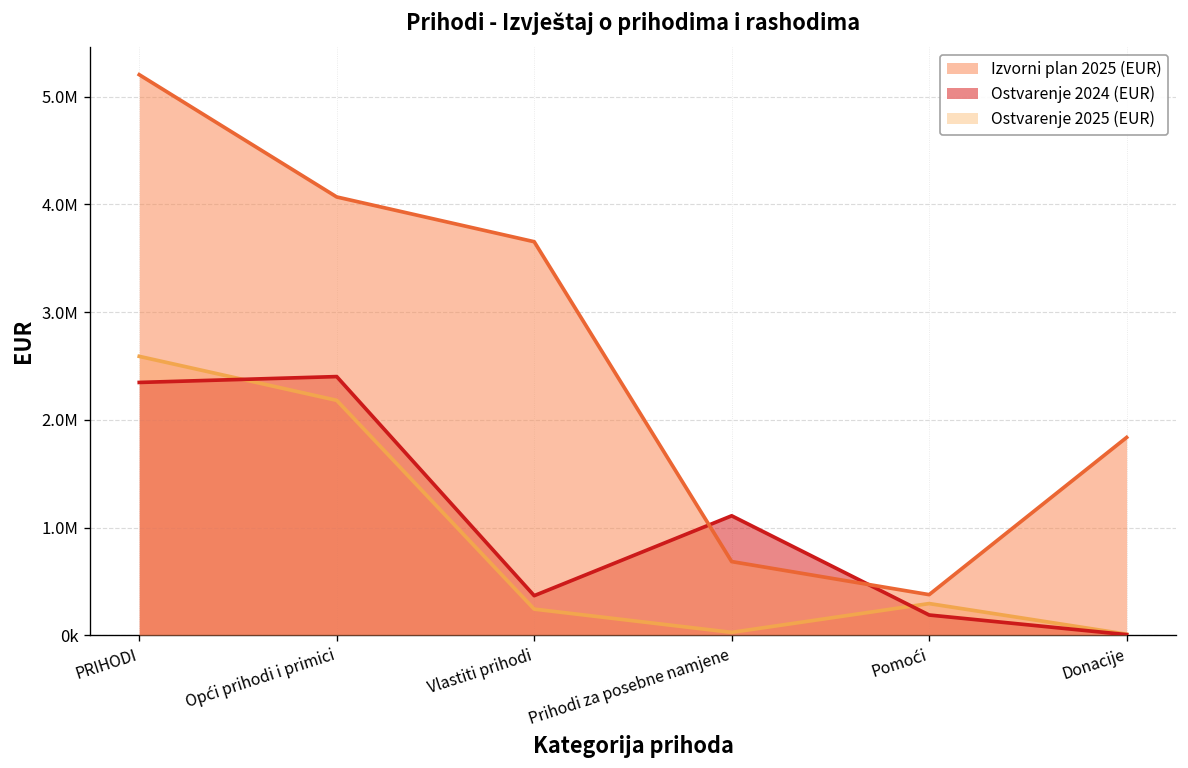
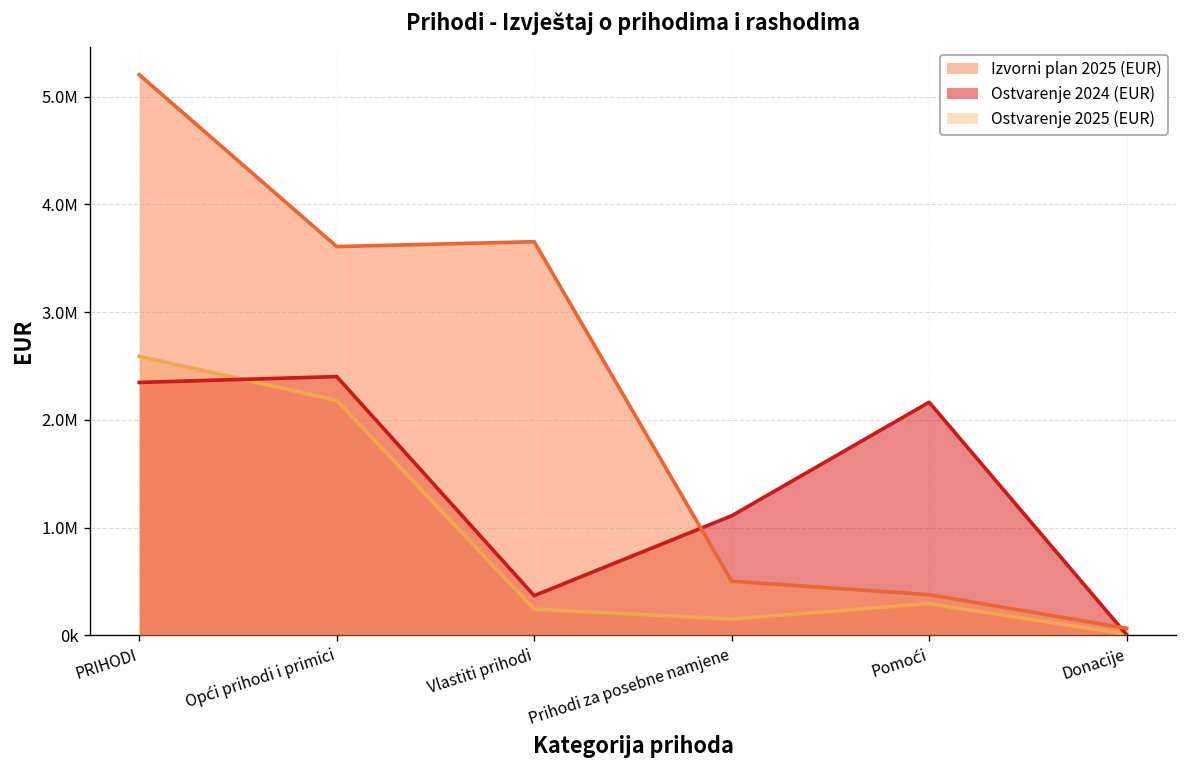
Izvorni plan 2025 (EUR), Opći prihodi i primici: 4100000 -> 3600000
Izvorni plan 2025 (EUR), Prihodi za posebne namjene: 700000 -> 500000
Ostvarenje 2025 (EUR), Prihodi za posebne namjene: 0 -> 200000
Ostvarenje 2024 (EUR), Pomoći: 200000 -> 2200000
Izvorni plan 2025 (EUR), Donacije: 1800000 -> 100000
